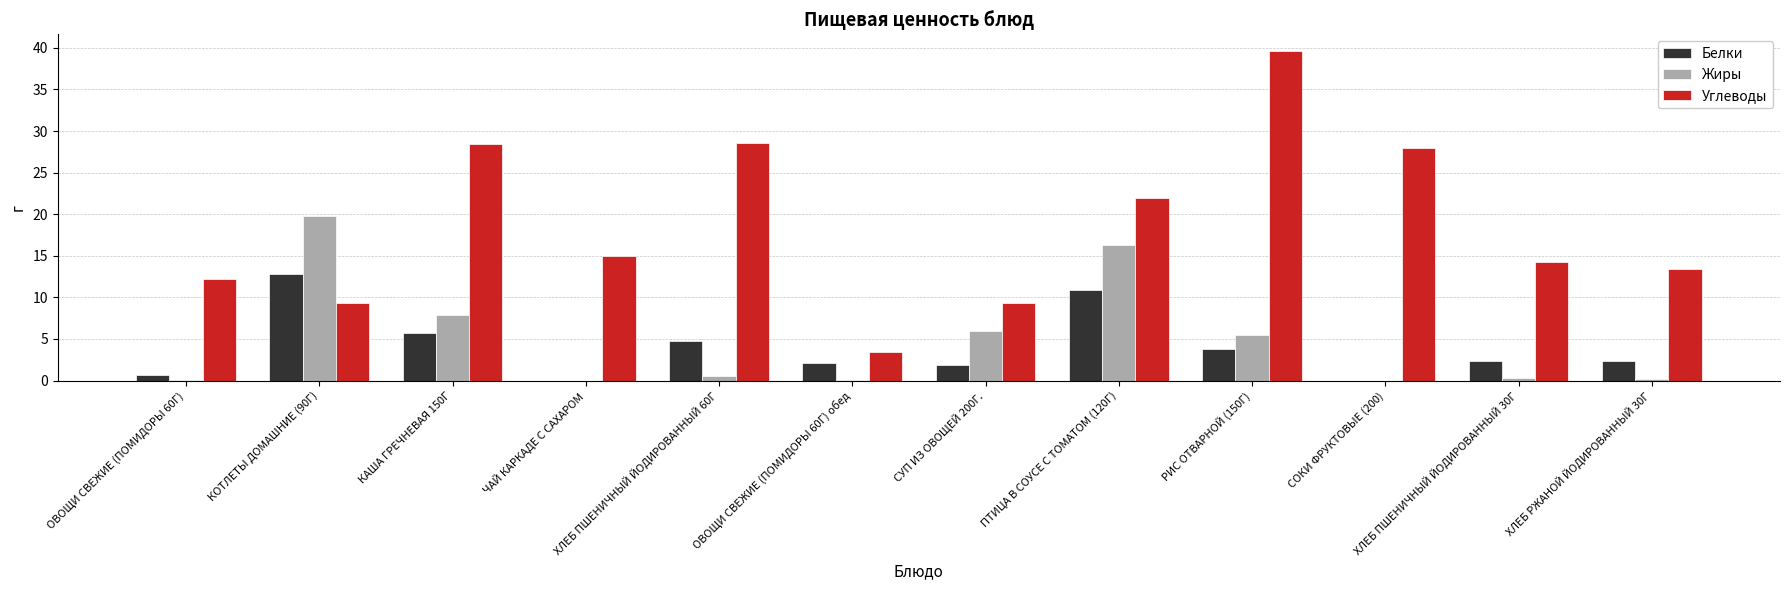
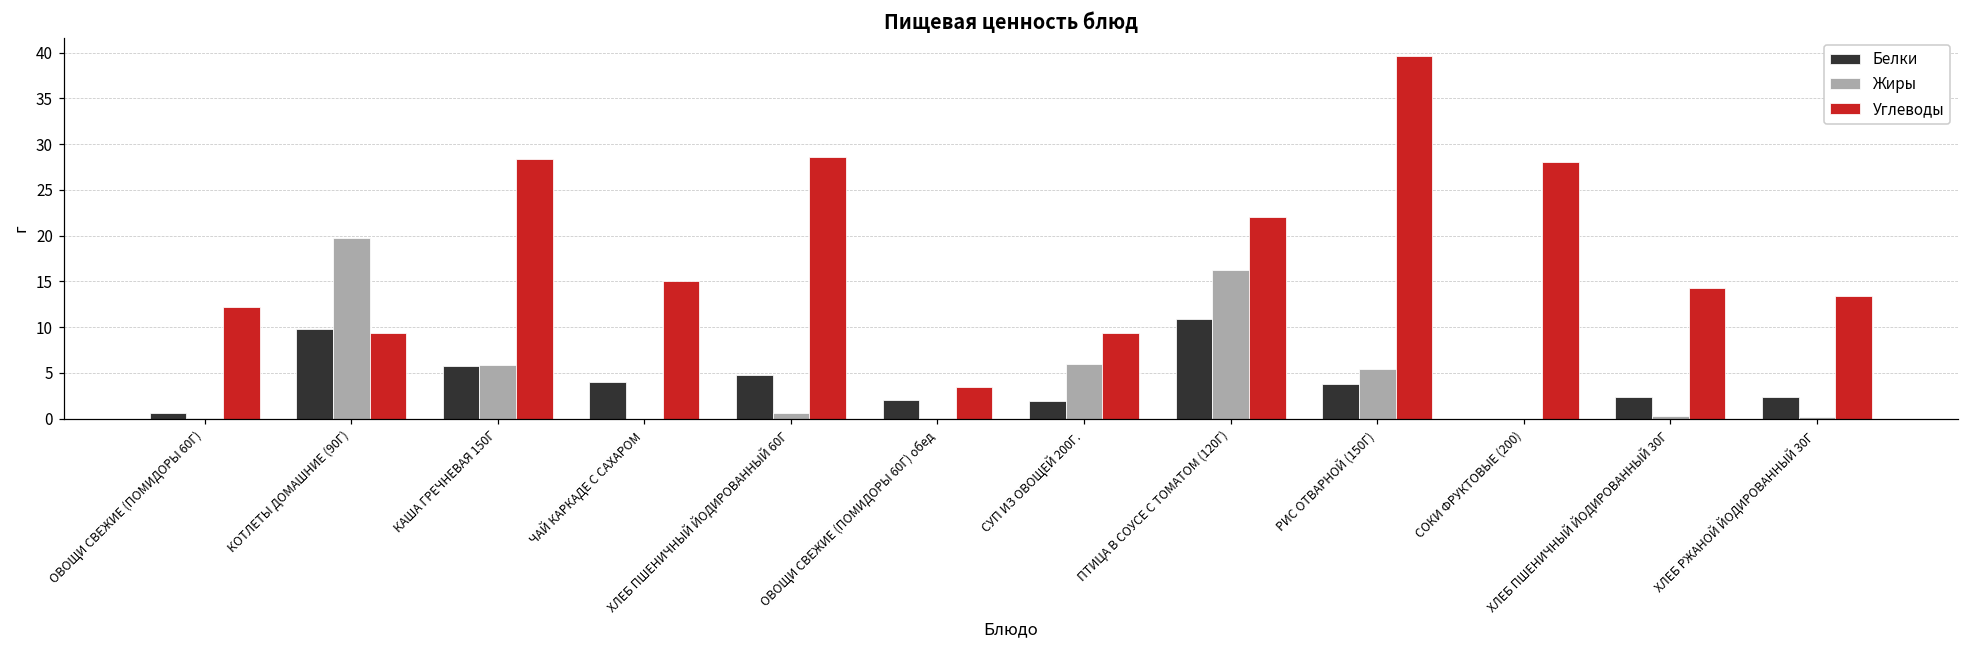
Белки, КОТЛЕТЫ ДОМАШНИЕ (90Г): 13 -> 10
Жиры, КАША ГРЕЧНЕВАЯ 150Г: 8 -> 6
Белки, ЧАЙ КАРКАДЕ С САХАРОМ: 0 -> 4
